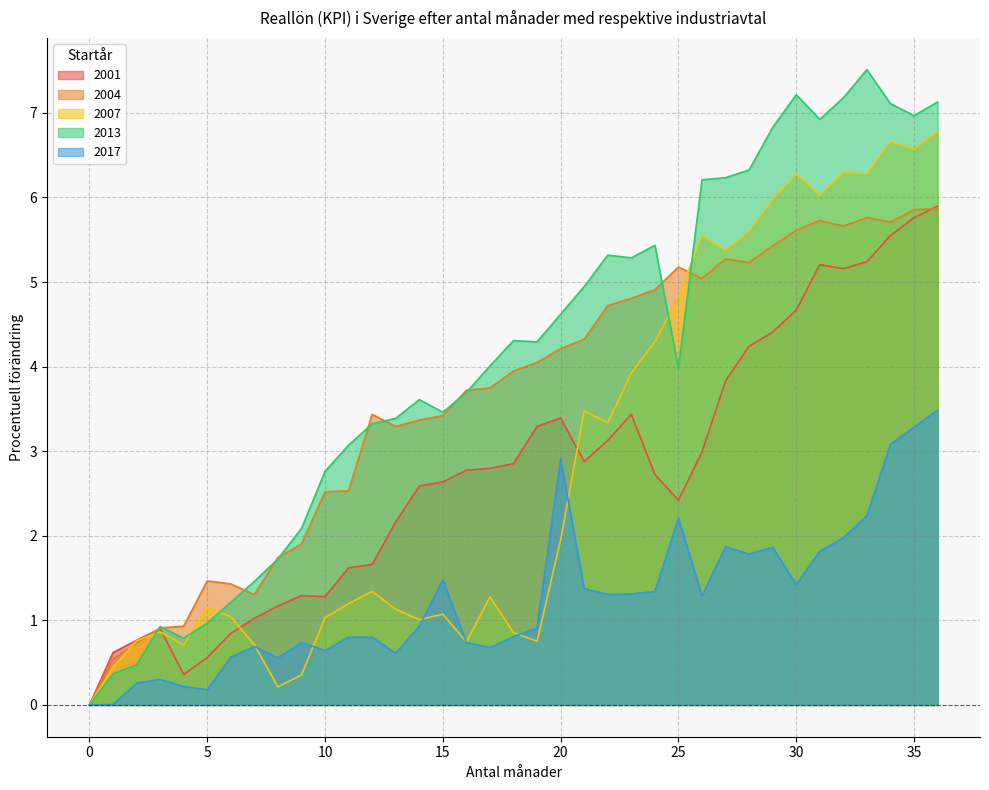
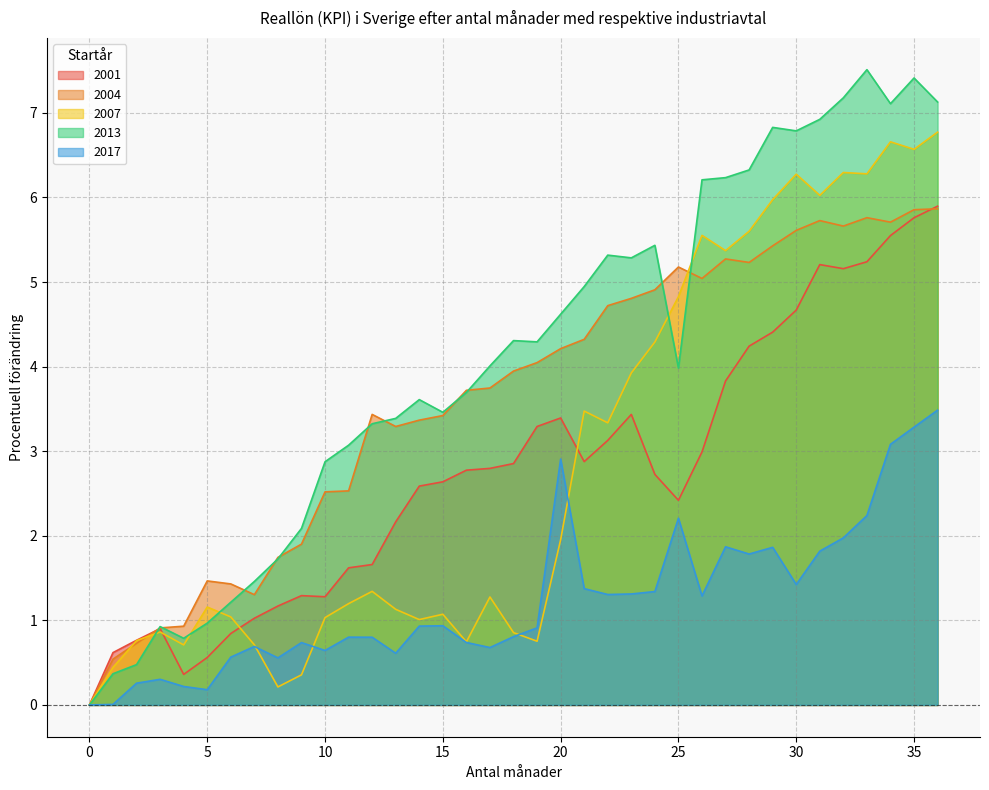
2013, 10: 2.8 -> 2.9
2017, 15: 1.5 -> 0.9
2013, 30: 7.2 -> 6.8
2013, 35: 7.0 -> 7.4
